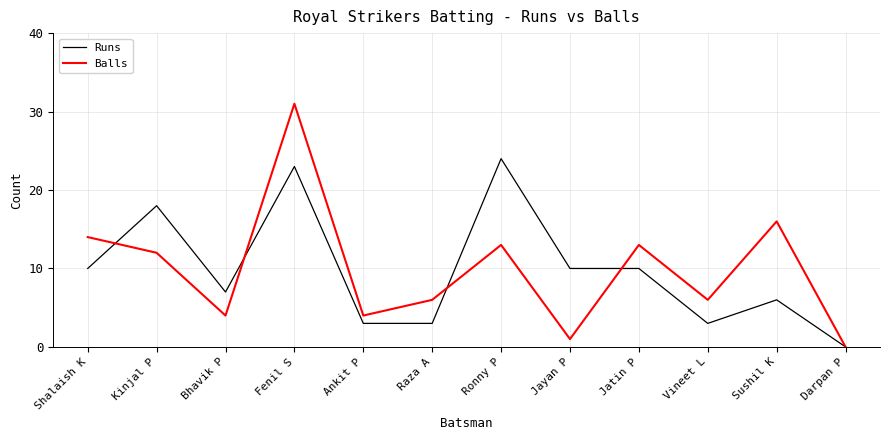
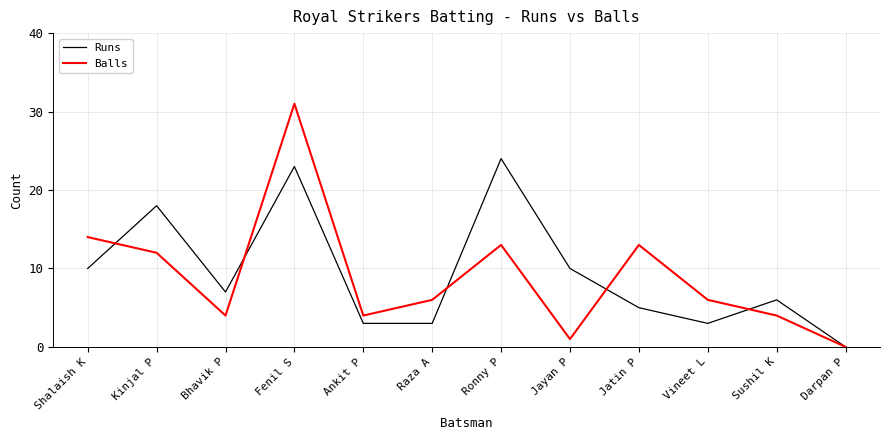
Runs, Jatin P: 10 -> 5
Balls, Sushil K: 16 -> 4
